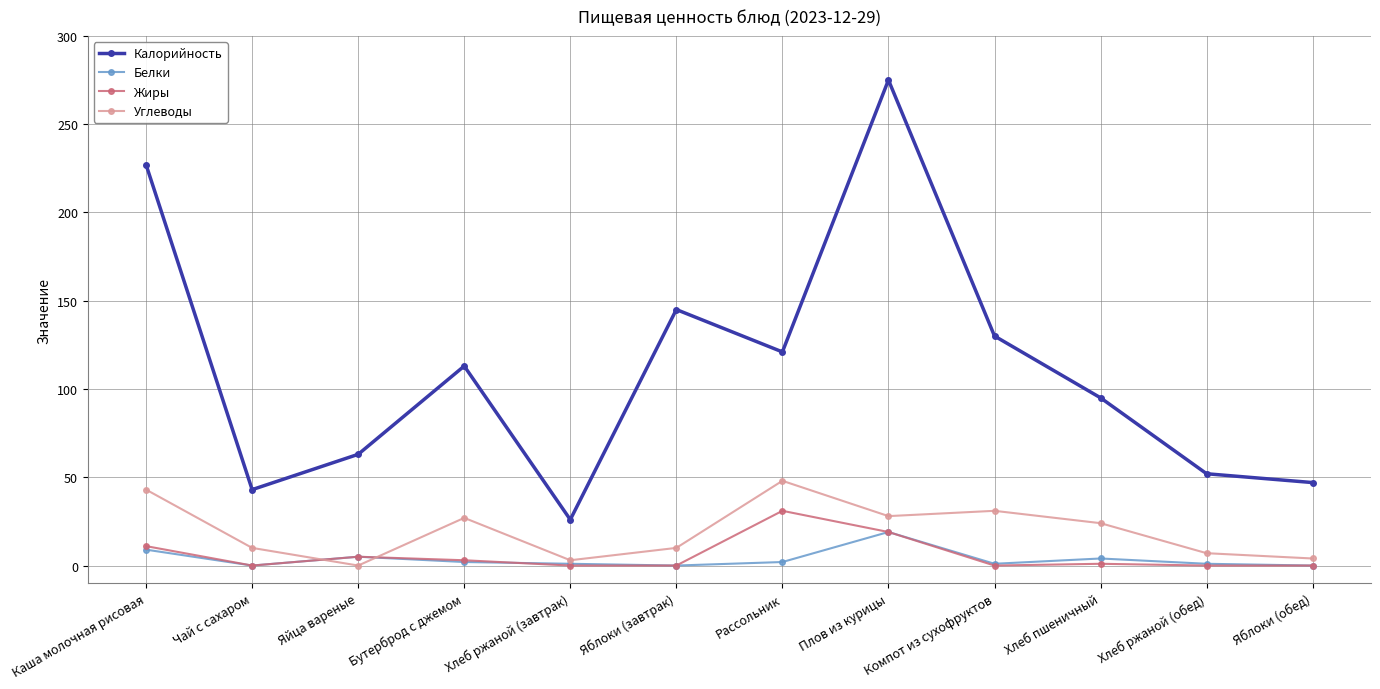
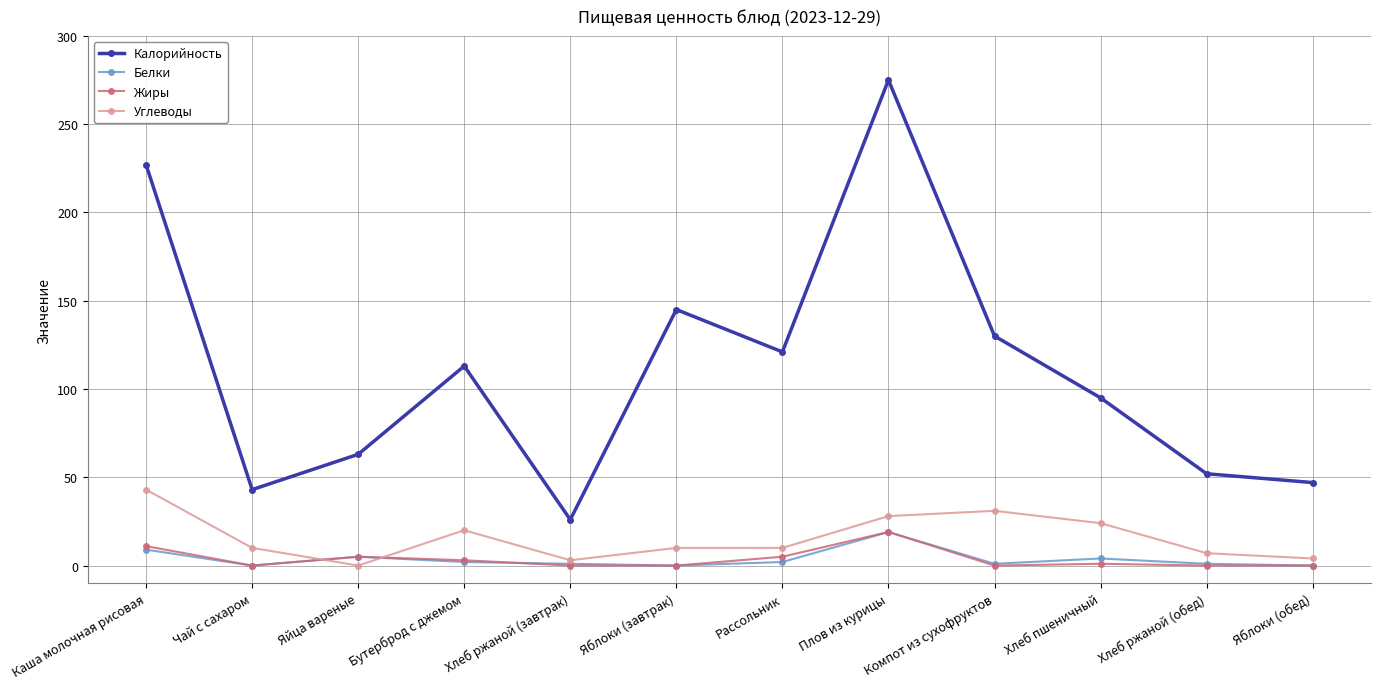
Углеводы, Бутерброд с джемом: 27 -> 20
Жиры, Рассольник: 31 -> 5
Углеводы, Рассольник: 48 -> 10
